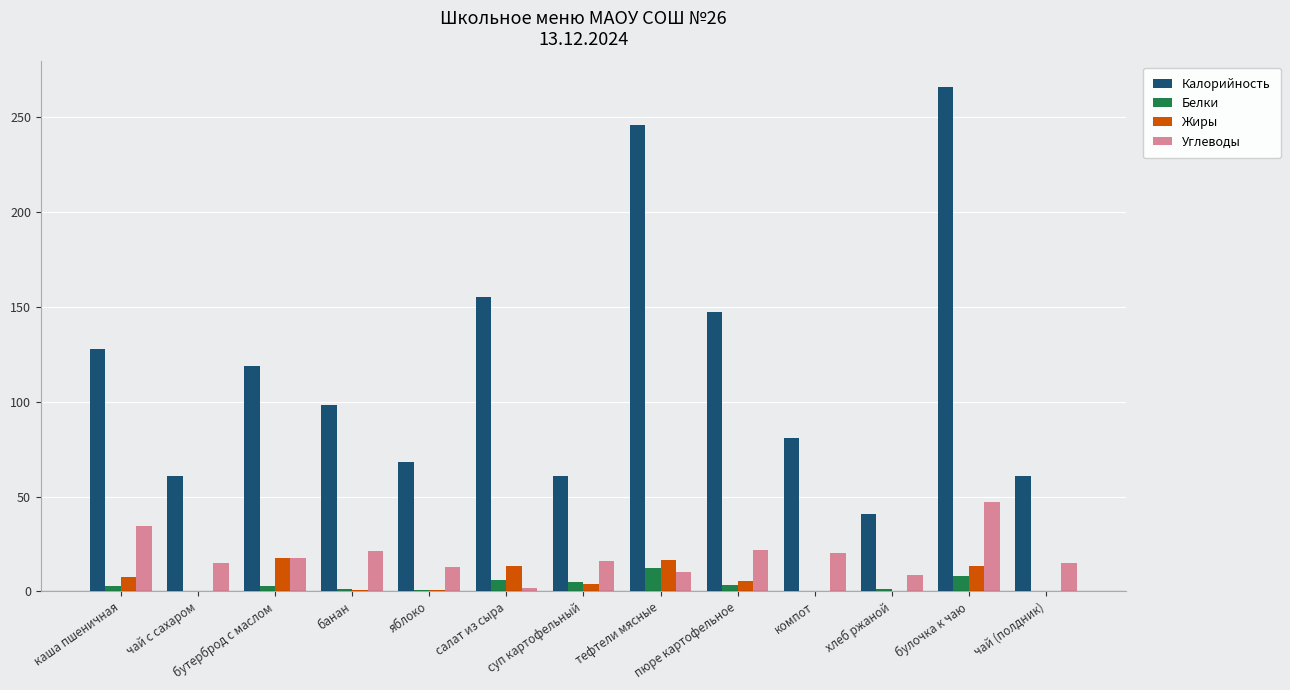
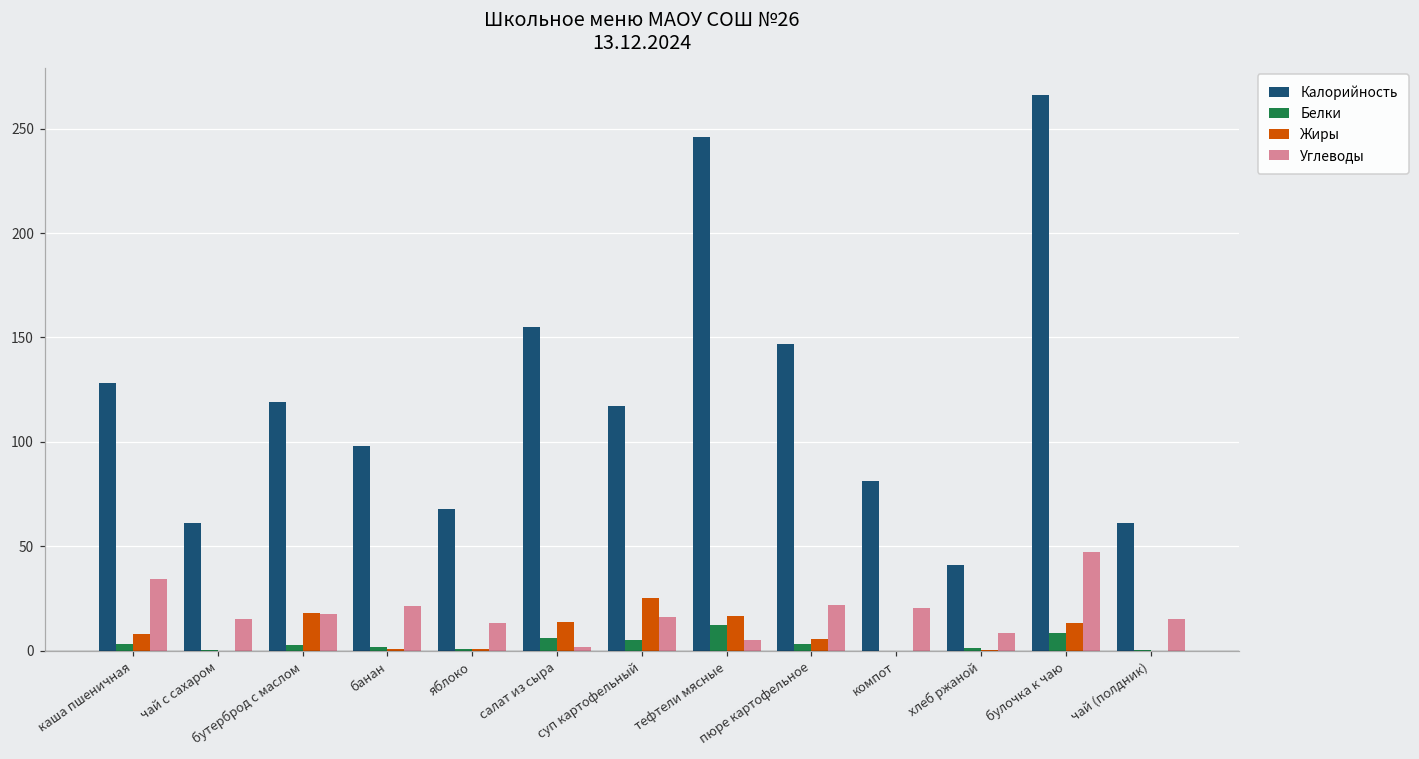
Калорийность, суп картофельный: 61 -> 117
Жиры, суп картофельный: 4 -> 25
Углеводы, тефтели мясные: 10 -> 5
